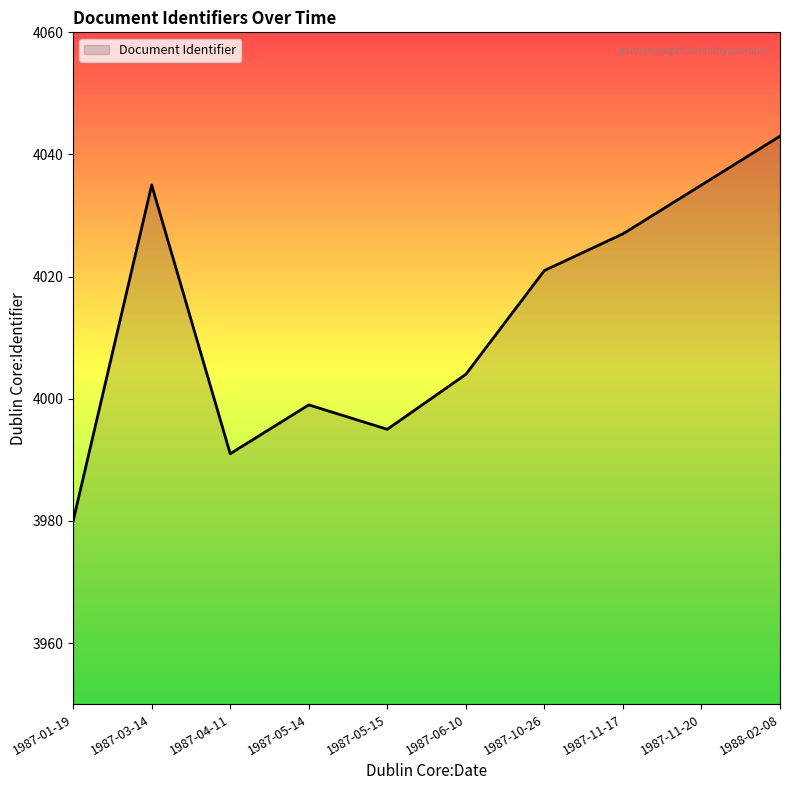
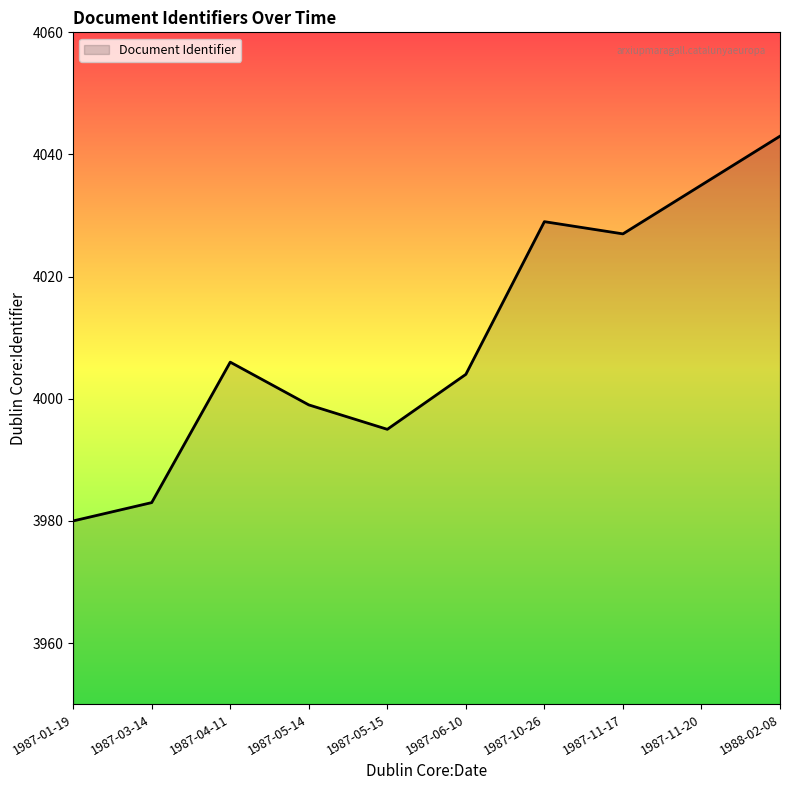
1987-03-14: 4035 -> 3983
1987-04-11: 3991 -> 4006
1987-10-26: 4021 -> 4029
